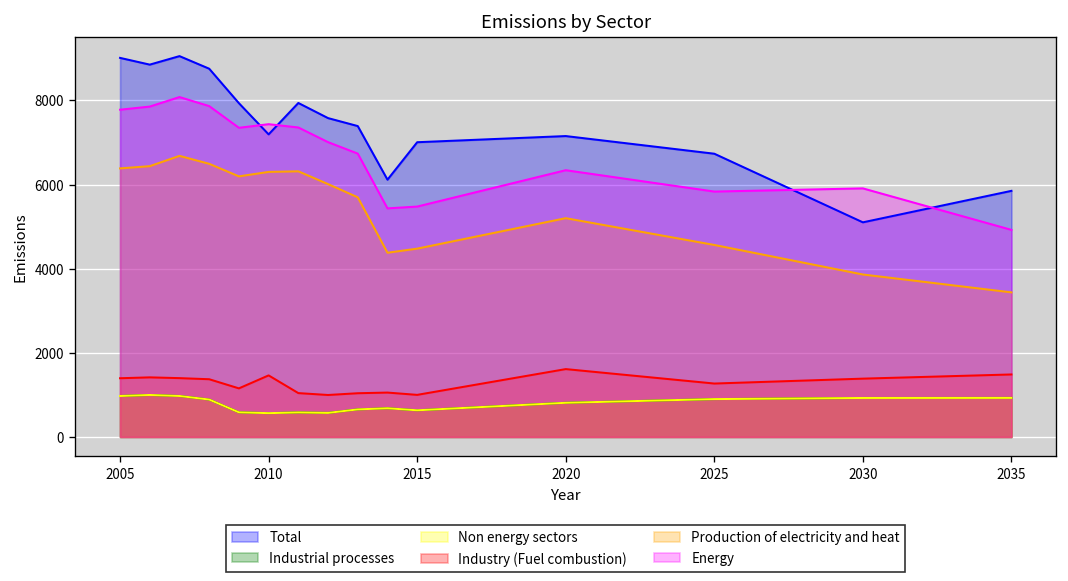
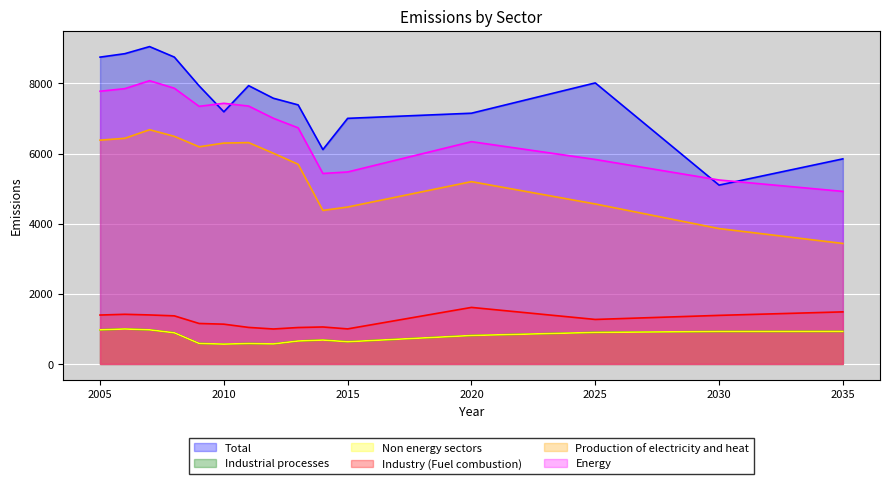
Total, 2005: 9000 -> 8800
Industry (Fuel combustion), 2010: 1500 -> 1100
Total, 2025: 6700 -> 8000
Energy, 2030: 5900 -> 5200
